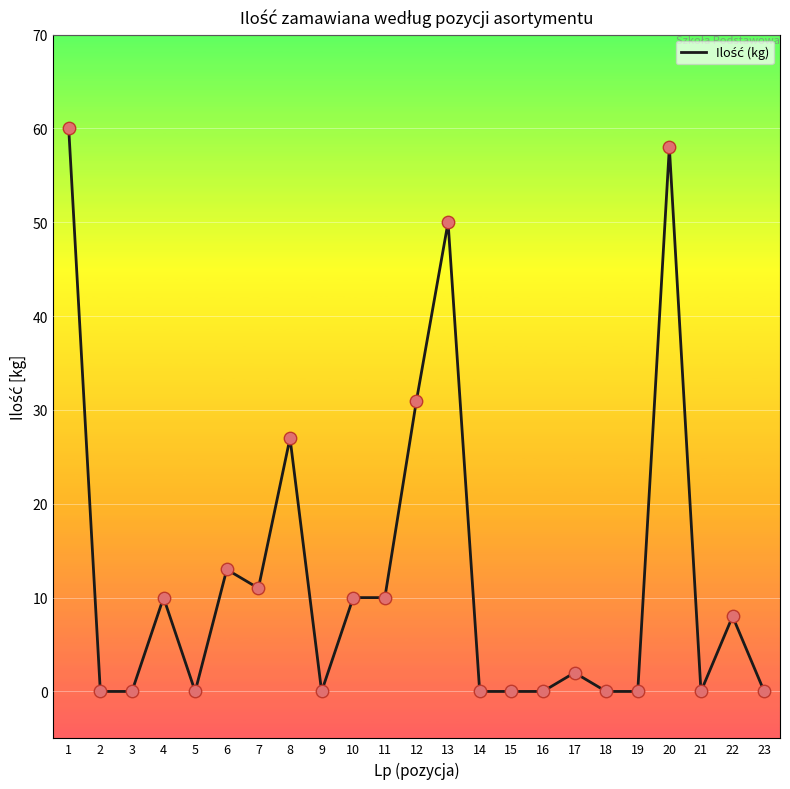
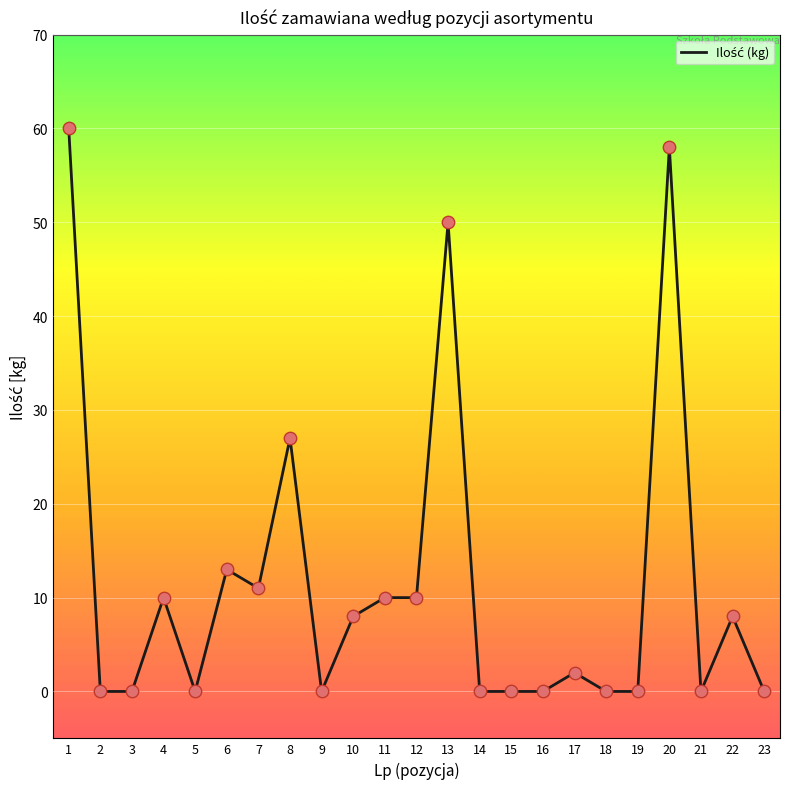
10: 10 -> 8
12: 31 -> 10
